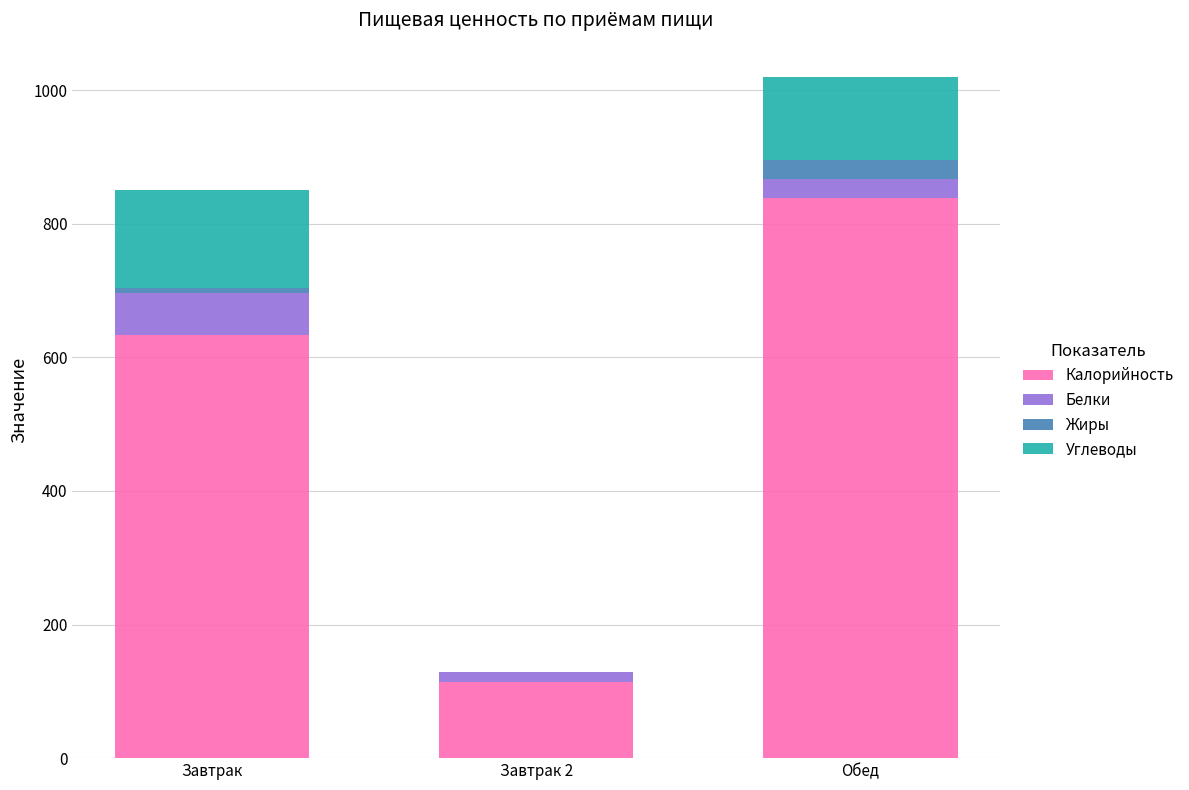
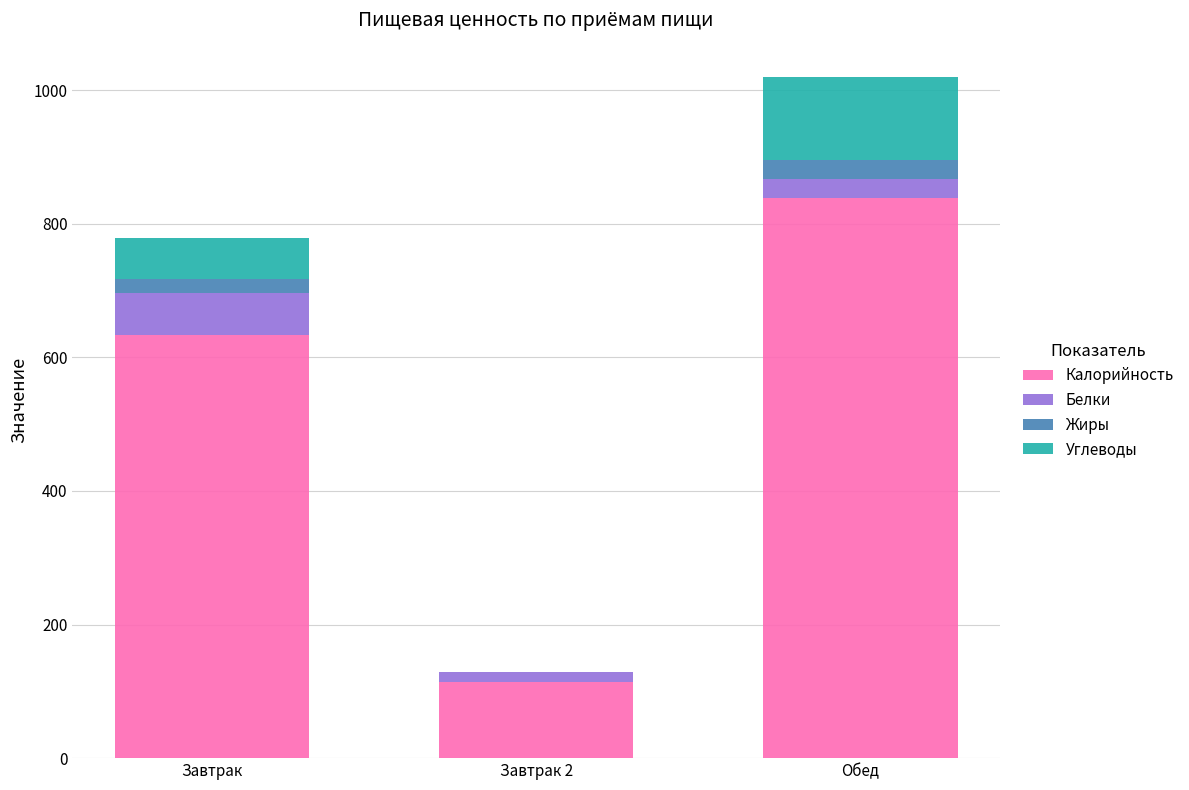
Жиры, Завтрак: 10 -> 20
Углеводы, Завтрак: 150 -> 60
